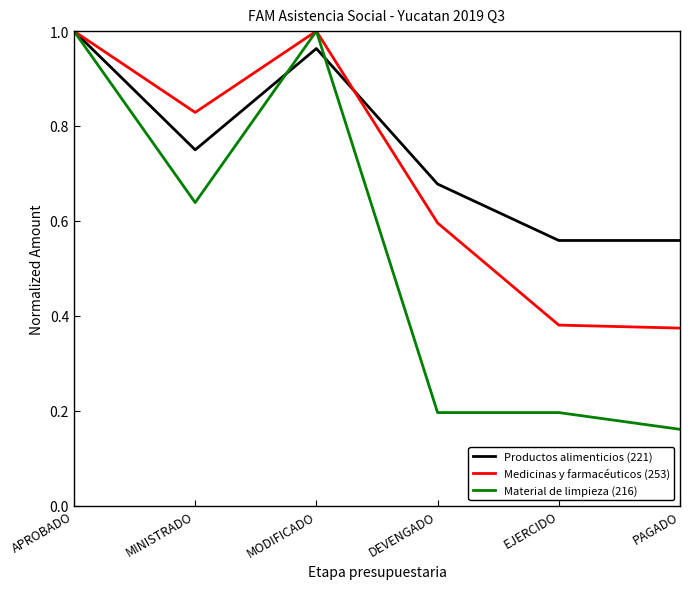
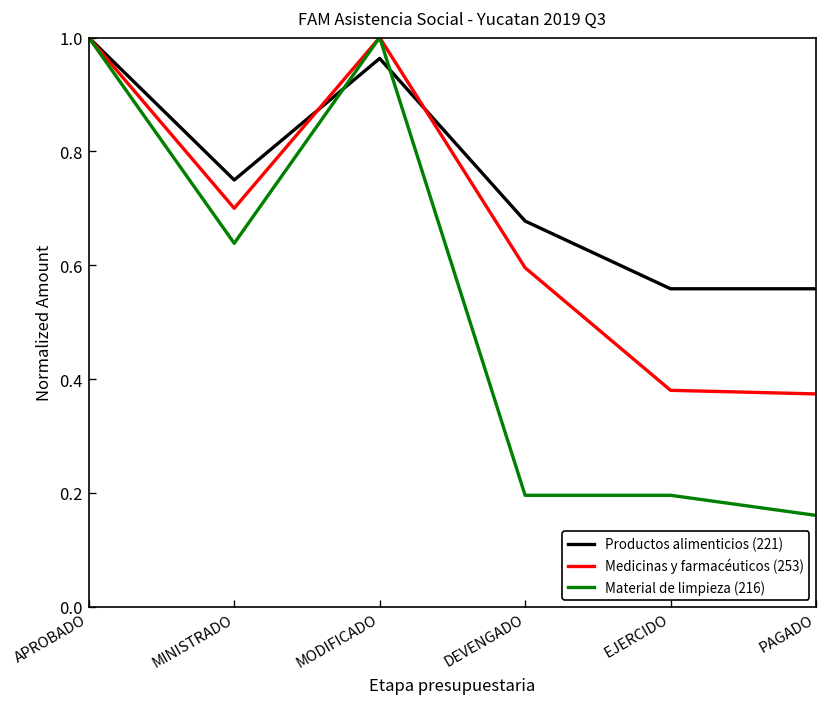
Medicinas y farmacéuticos (253), MINISTRADO: 0.83 -> 0.70
